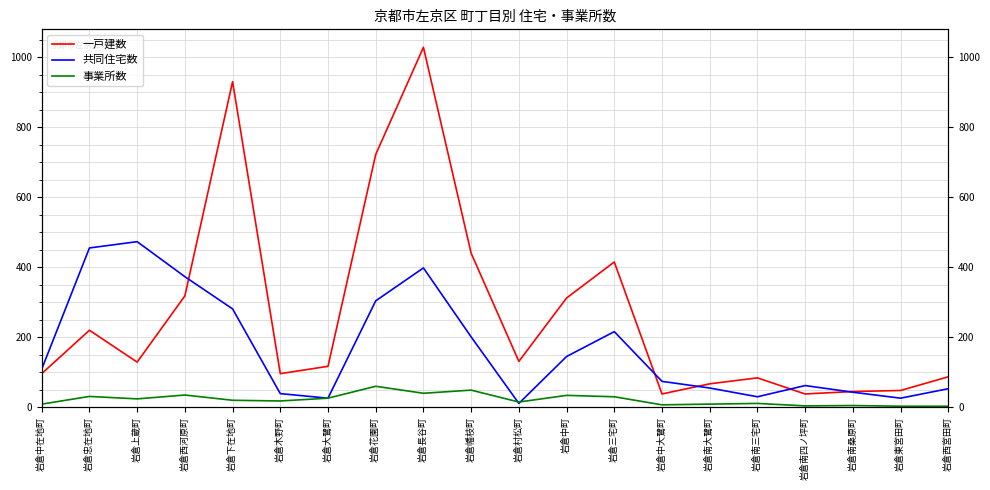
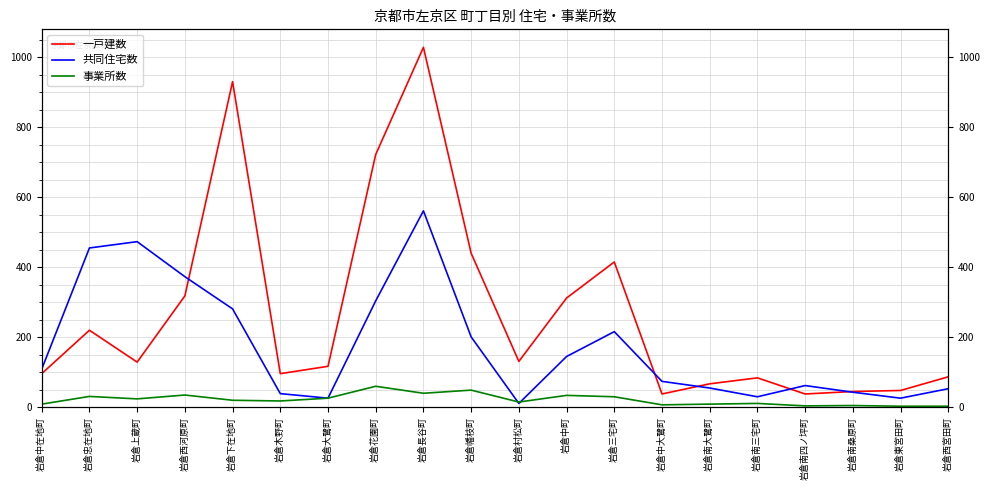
共同住宅数, 岩倉長谷町: 400 -> 560
